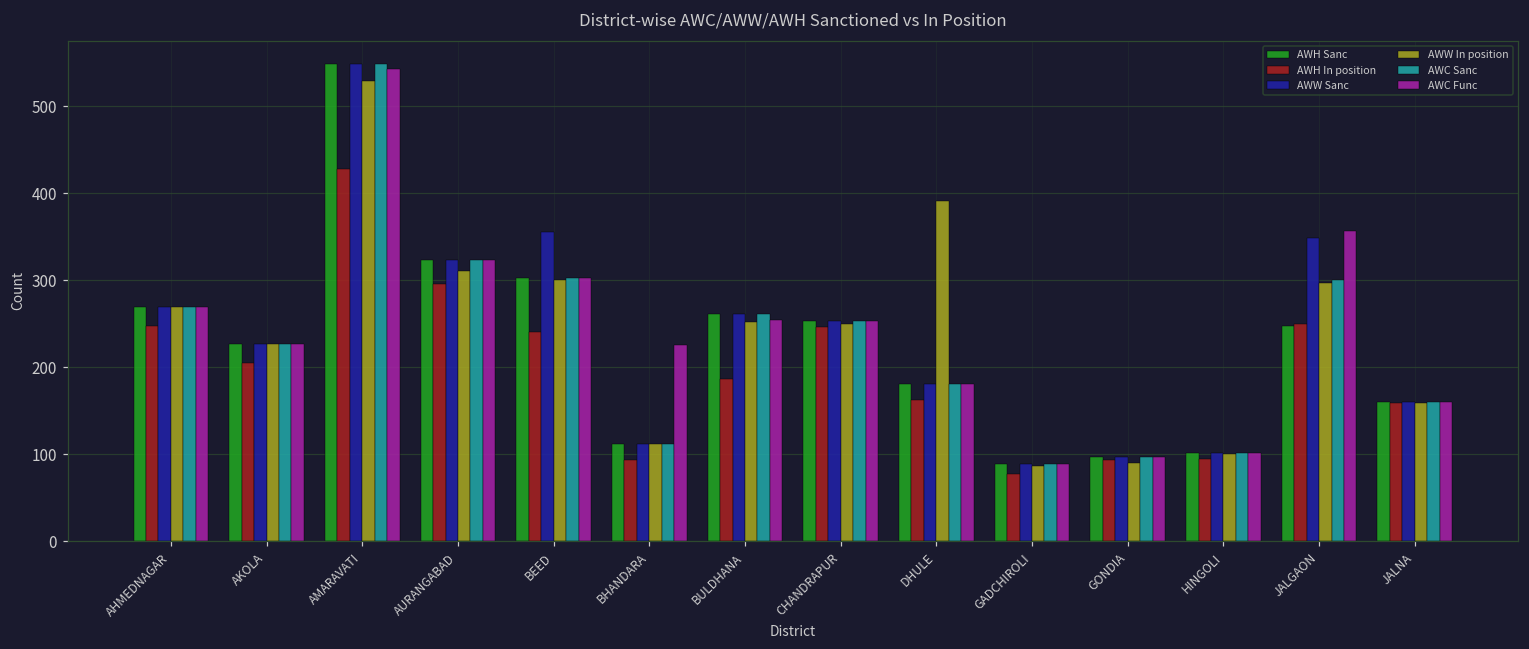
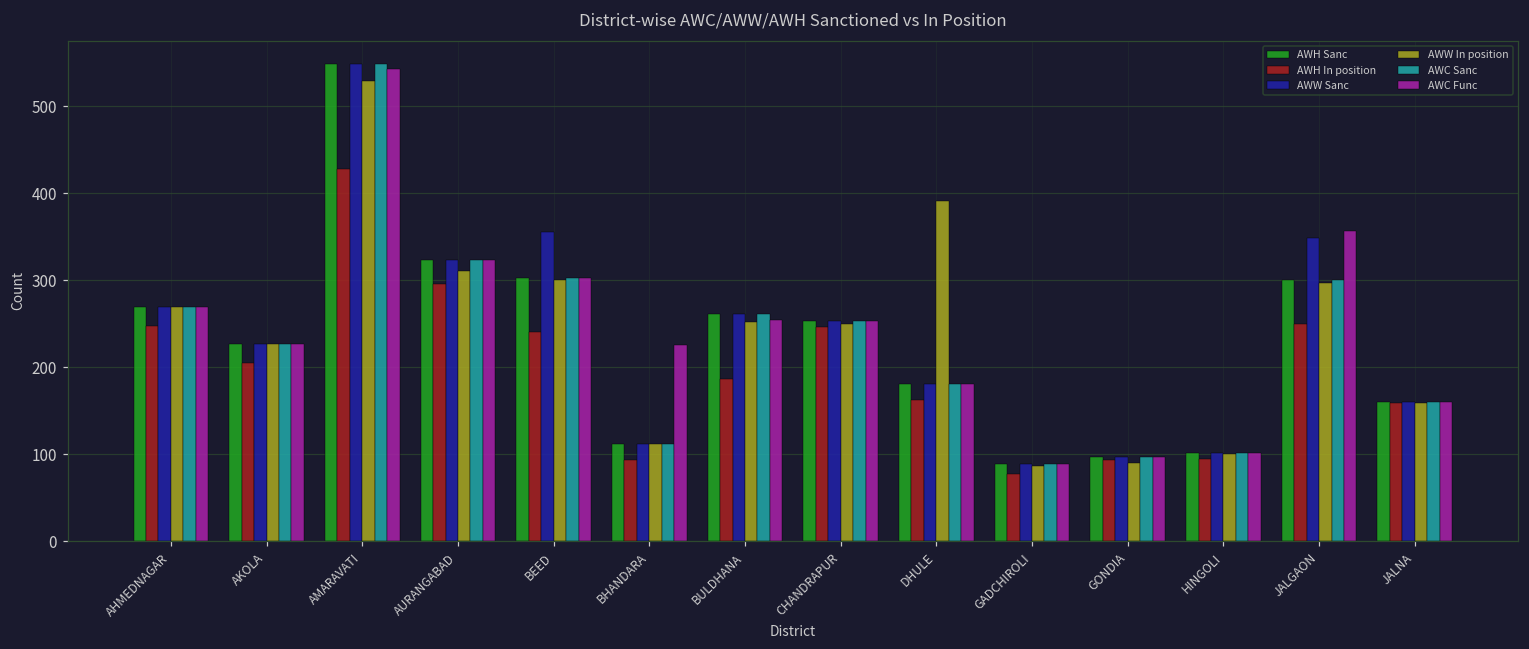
AWH Sanc, JALGAON: 250 -> 300
